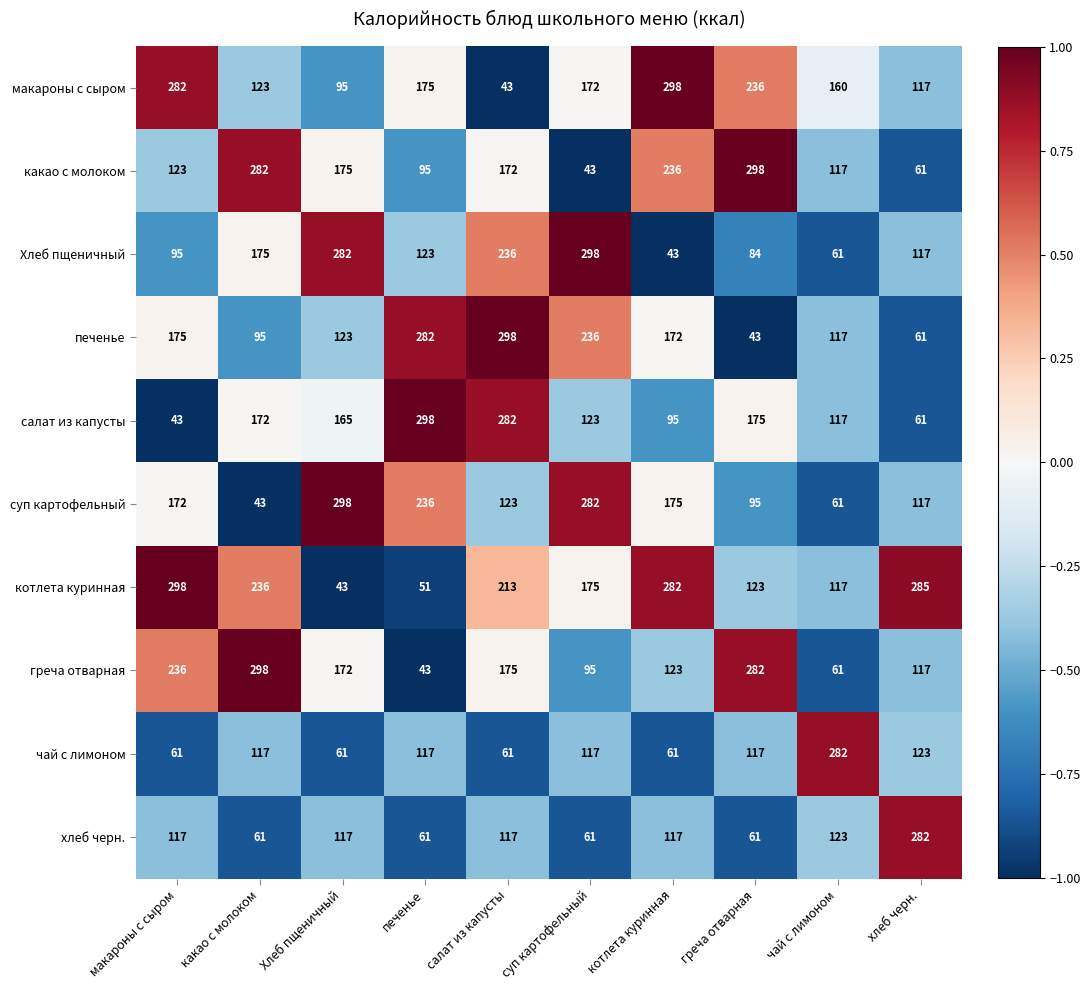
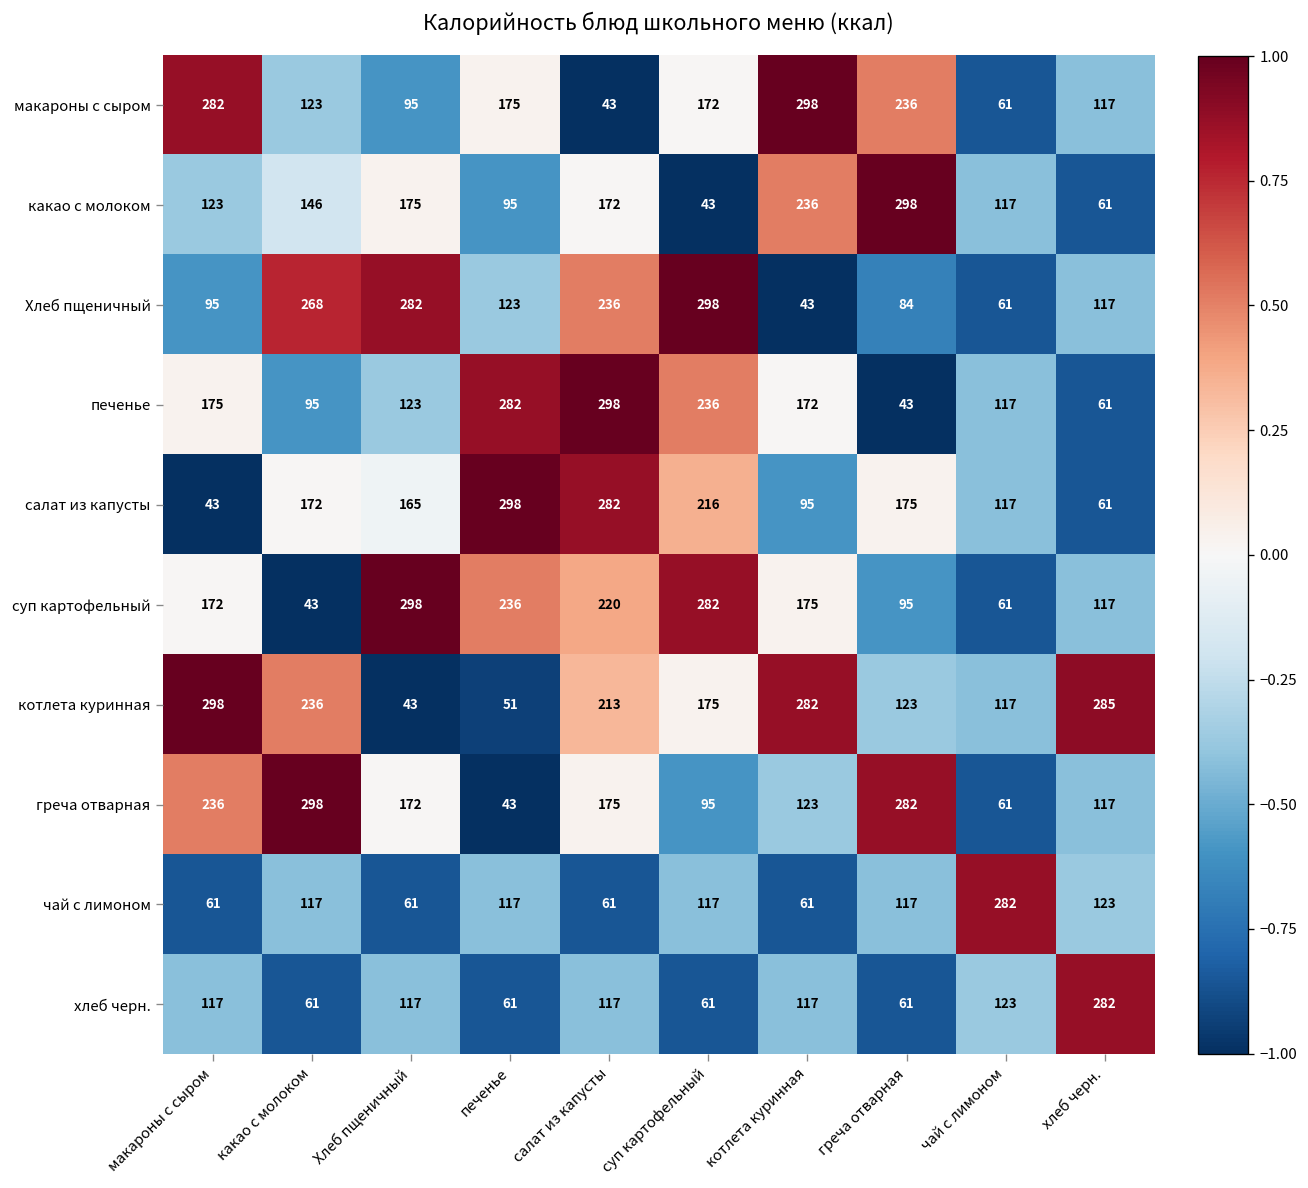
макароны с сыром, чай с лимоном: 160 -> 61
какао с молоком, какао с молоком: 282 -> 146
Хлеб пщеничный, какао с молоком: 175 -> 268
салат из капусты, суп картофельный: 123 -> 216
суп картофельный, салат из капусты: 123 -> 220
